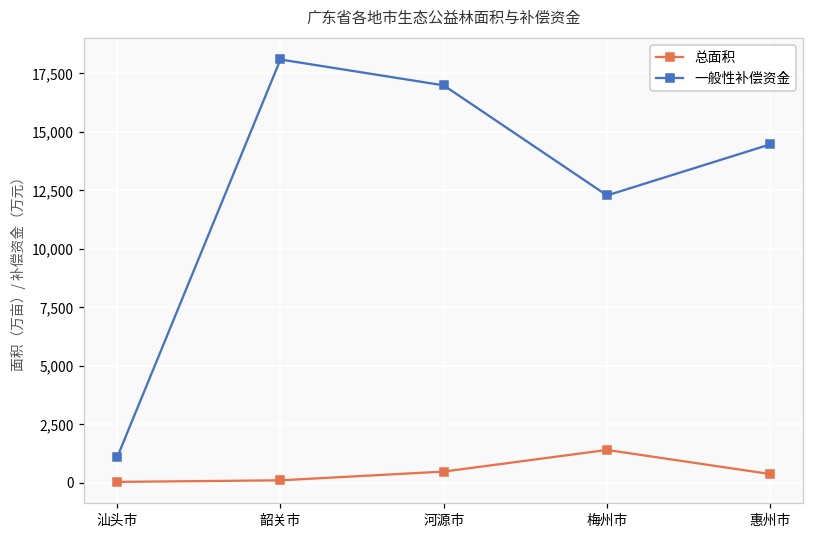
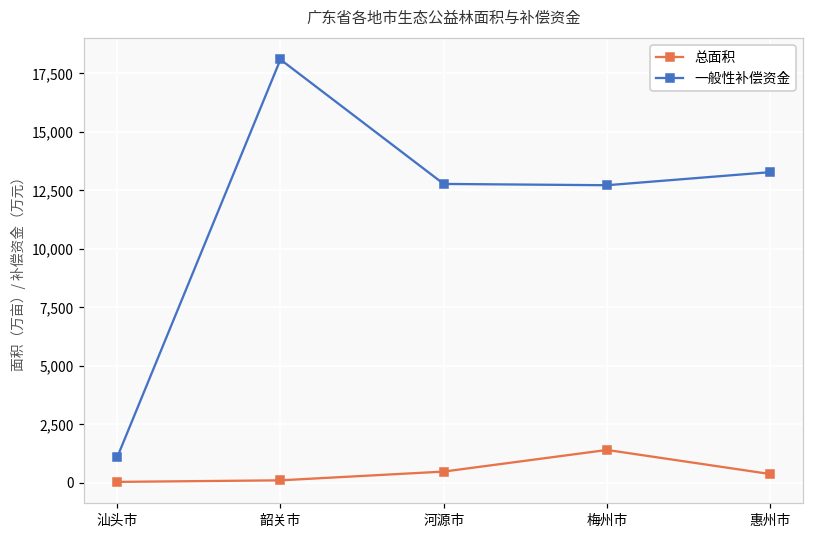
一般性补偿资金, 河源市: 17,000 -> 12,800
一般性补偿资金, 梅州市: 12,300 -> 12,700
一般性补偿资金, 惠州市: 14,500 -> 13,300
